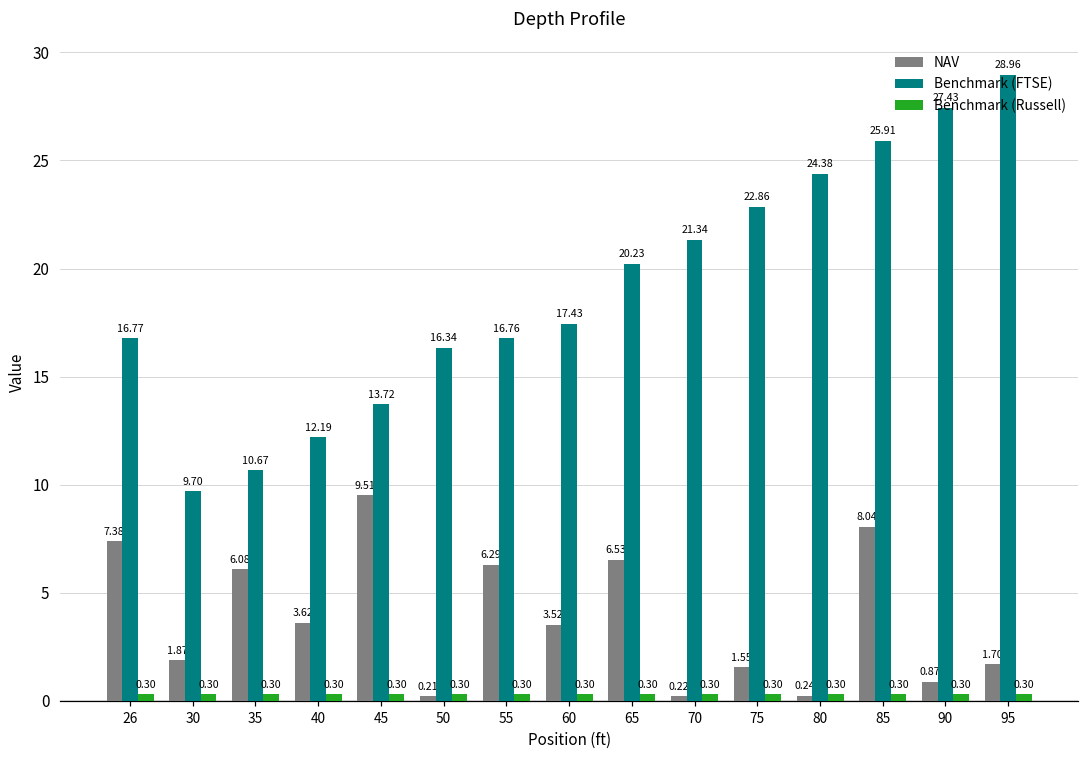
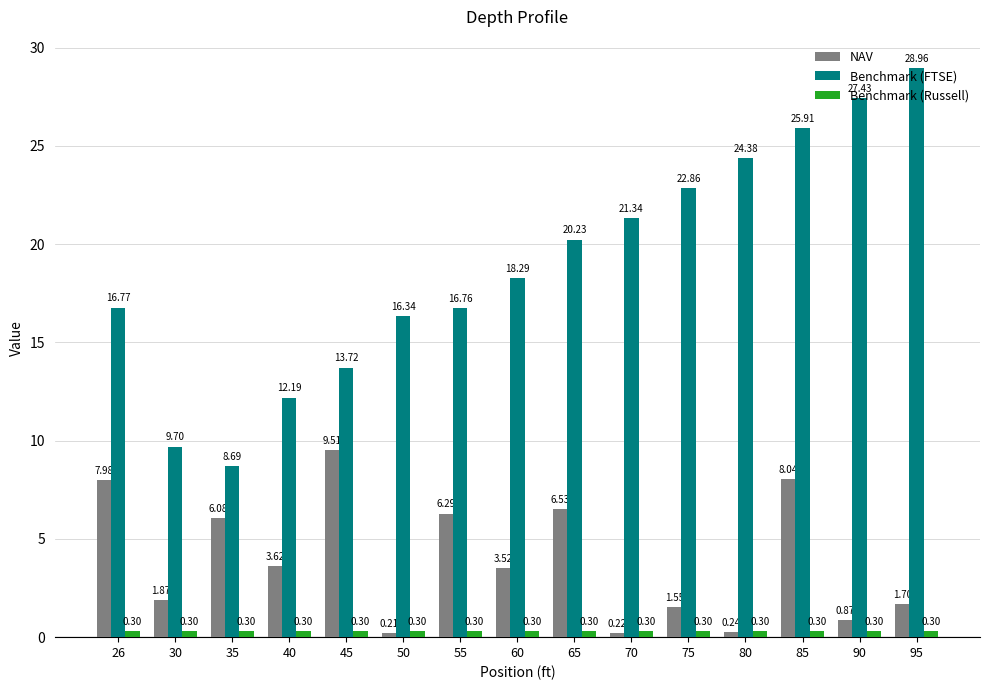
NAV, 26: 7.38 -> 7.98
Benchmark (FTSE), 35: 10.67 -> 8.69
Benchmark (FTSE), 60: 17.43 -> 18.29
